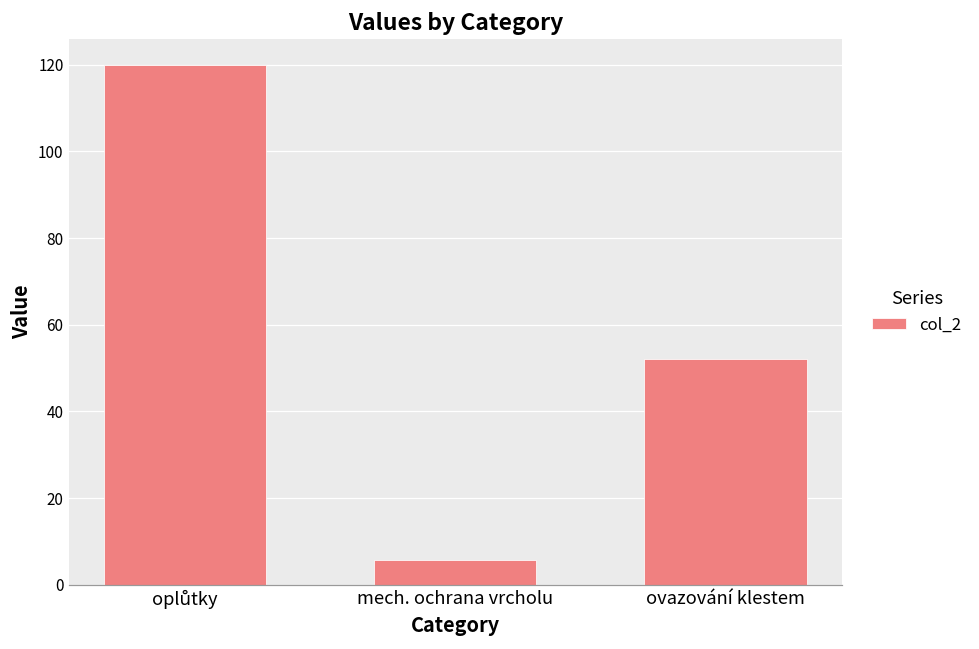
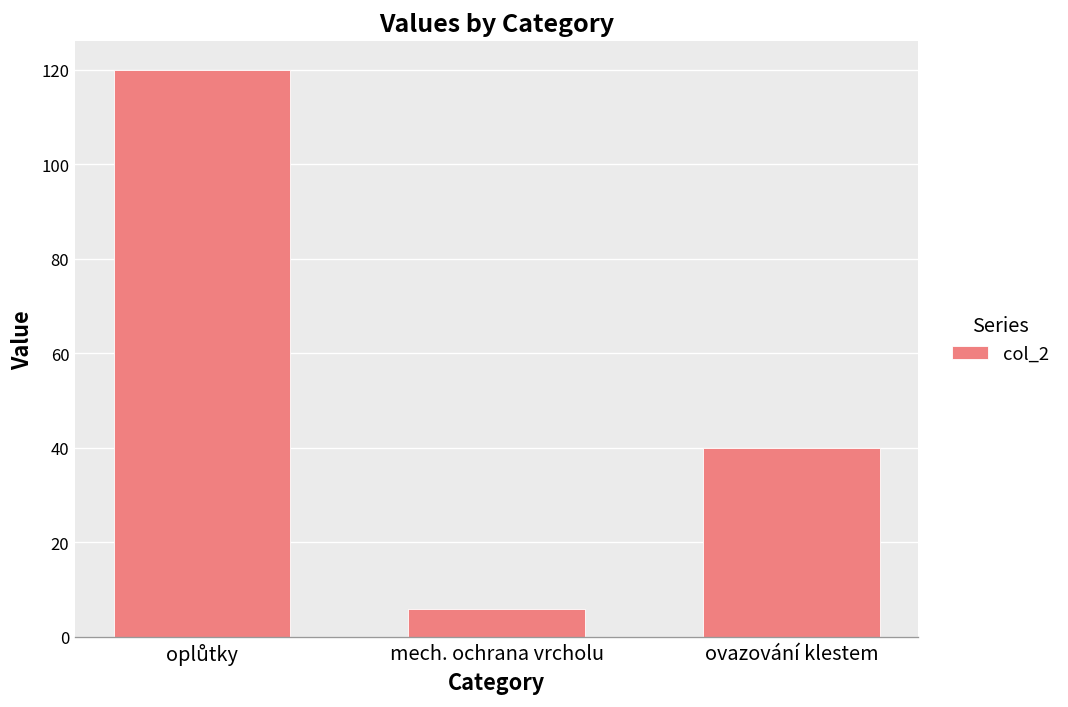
ovazování klestem: 52 -> 40
